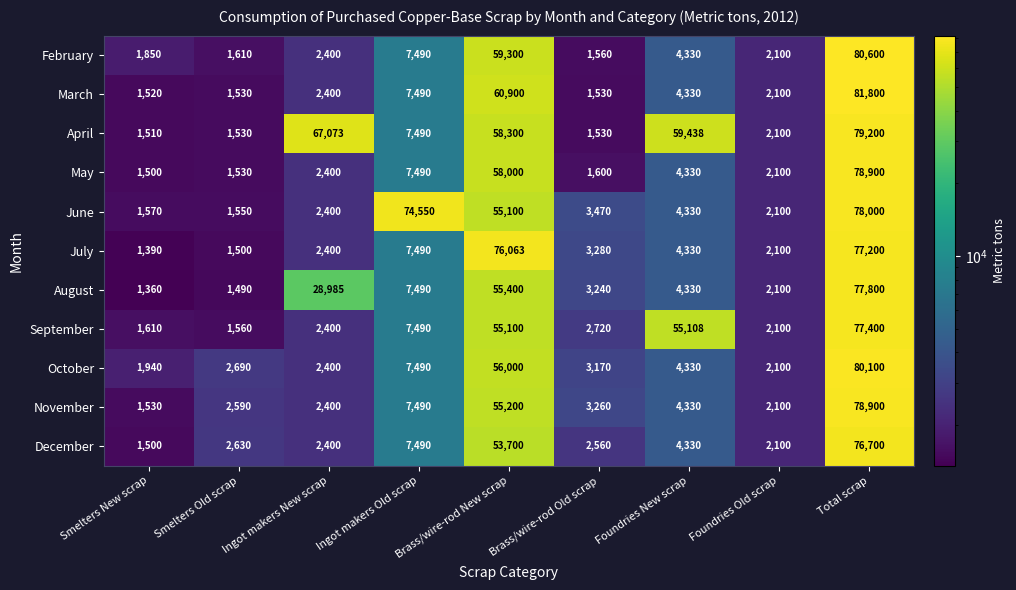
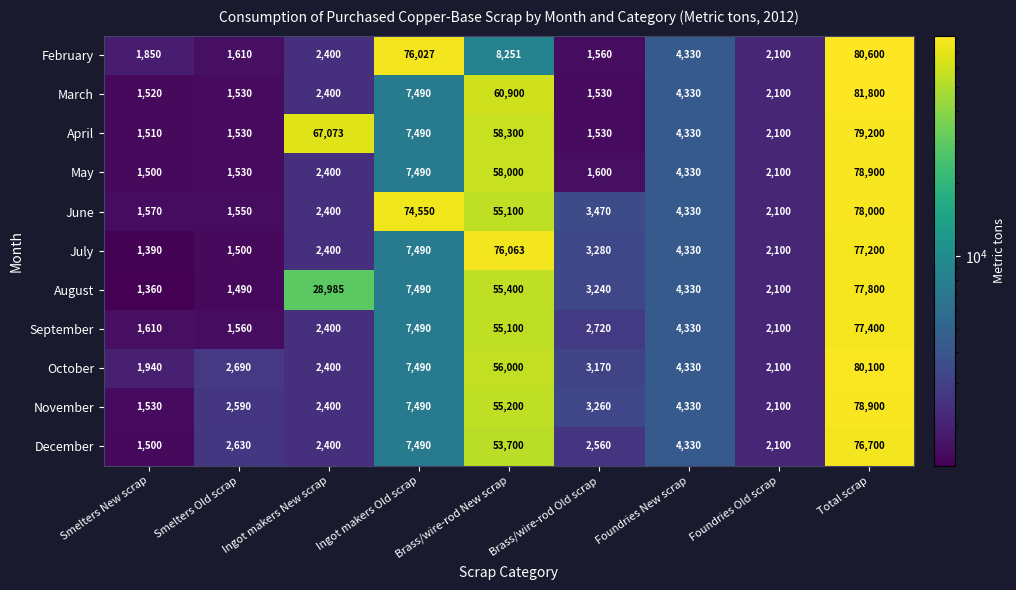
February, Ingot makers Old scrap: 7,490 -> 76,027
February, Brass/wire-rod New scrap: 59,300 -> 8,251
April, Foundries New scrap: 59,438 -> 4,330
September, Foundries New scrap: 55,108 -> 4,330
